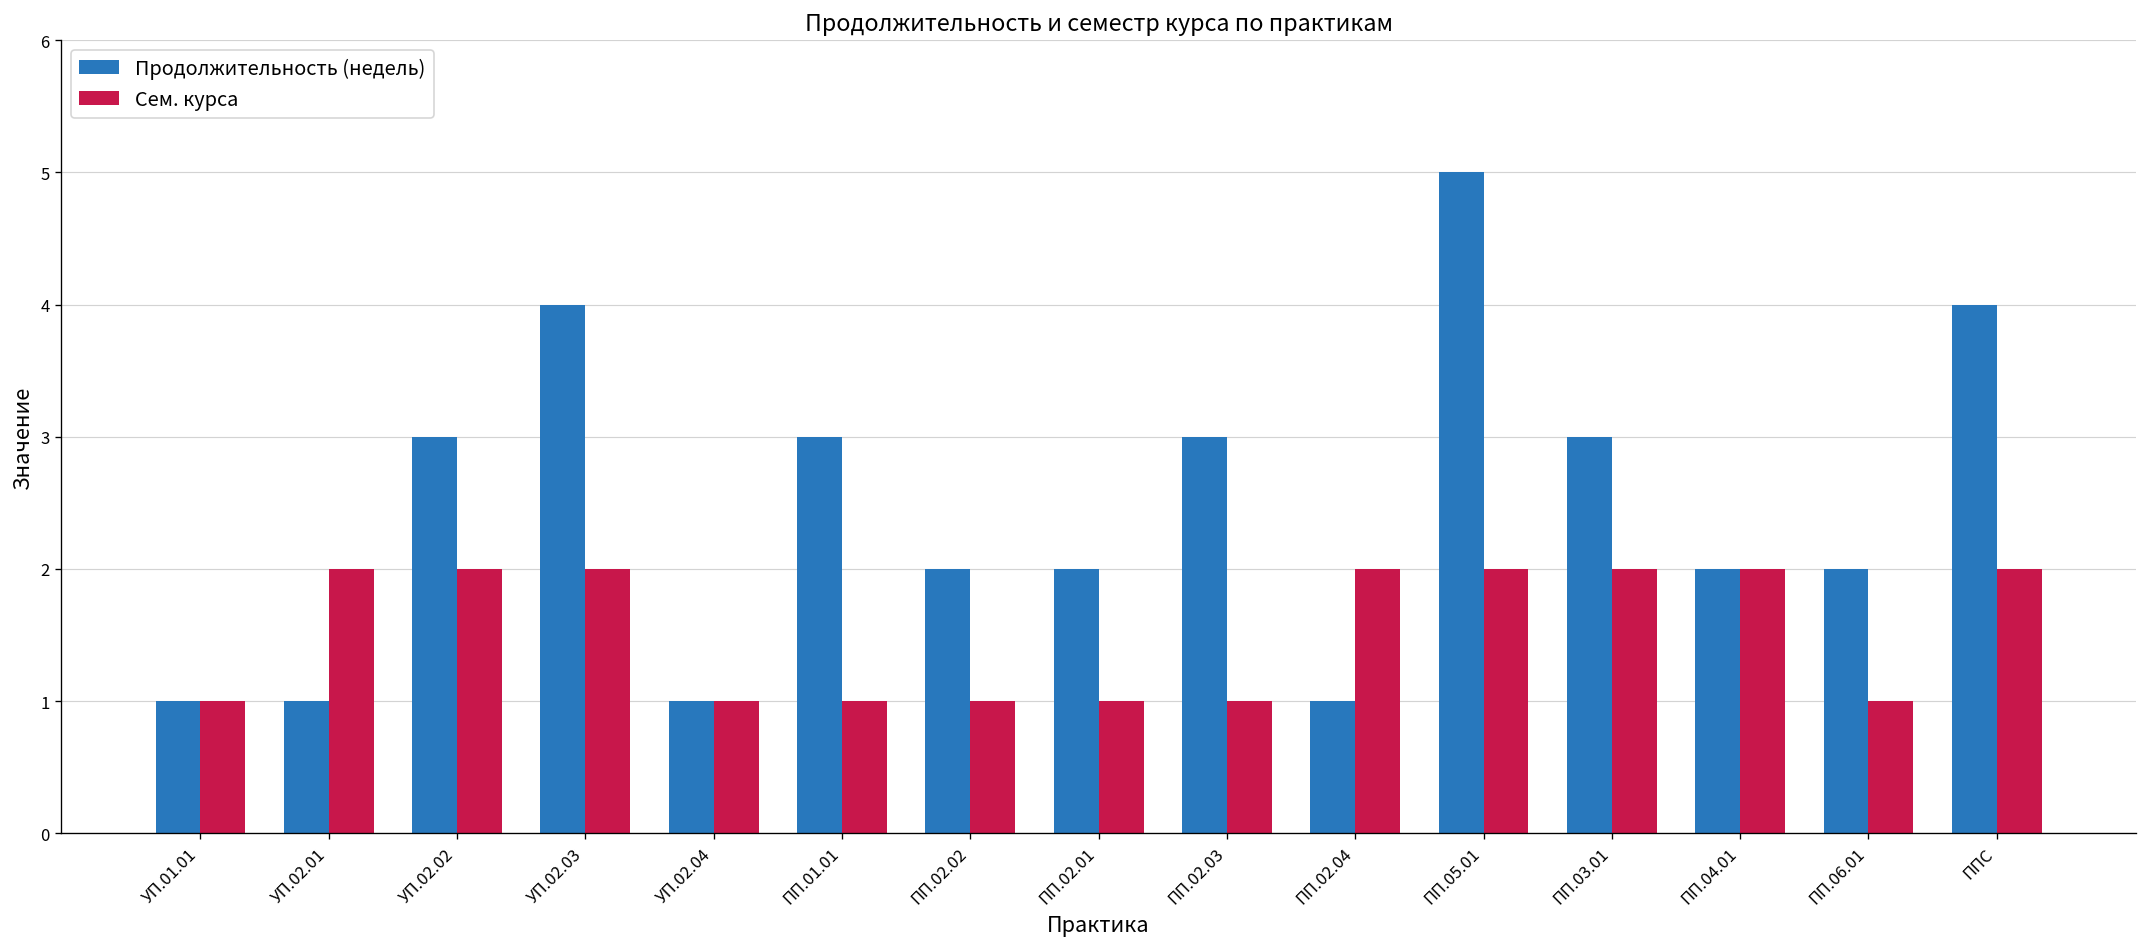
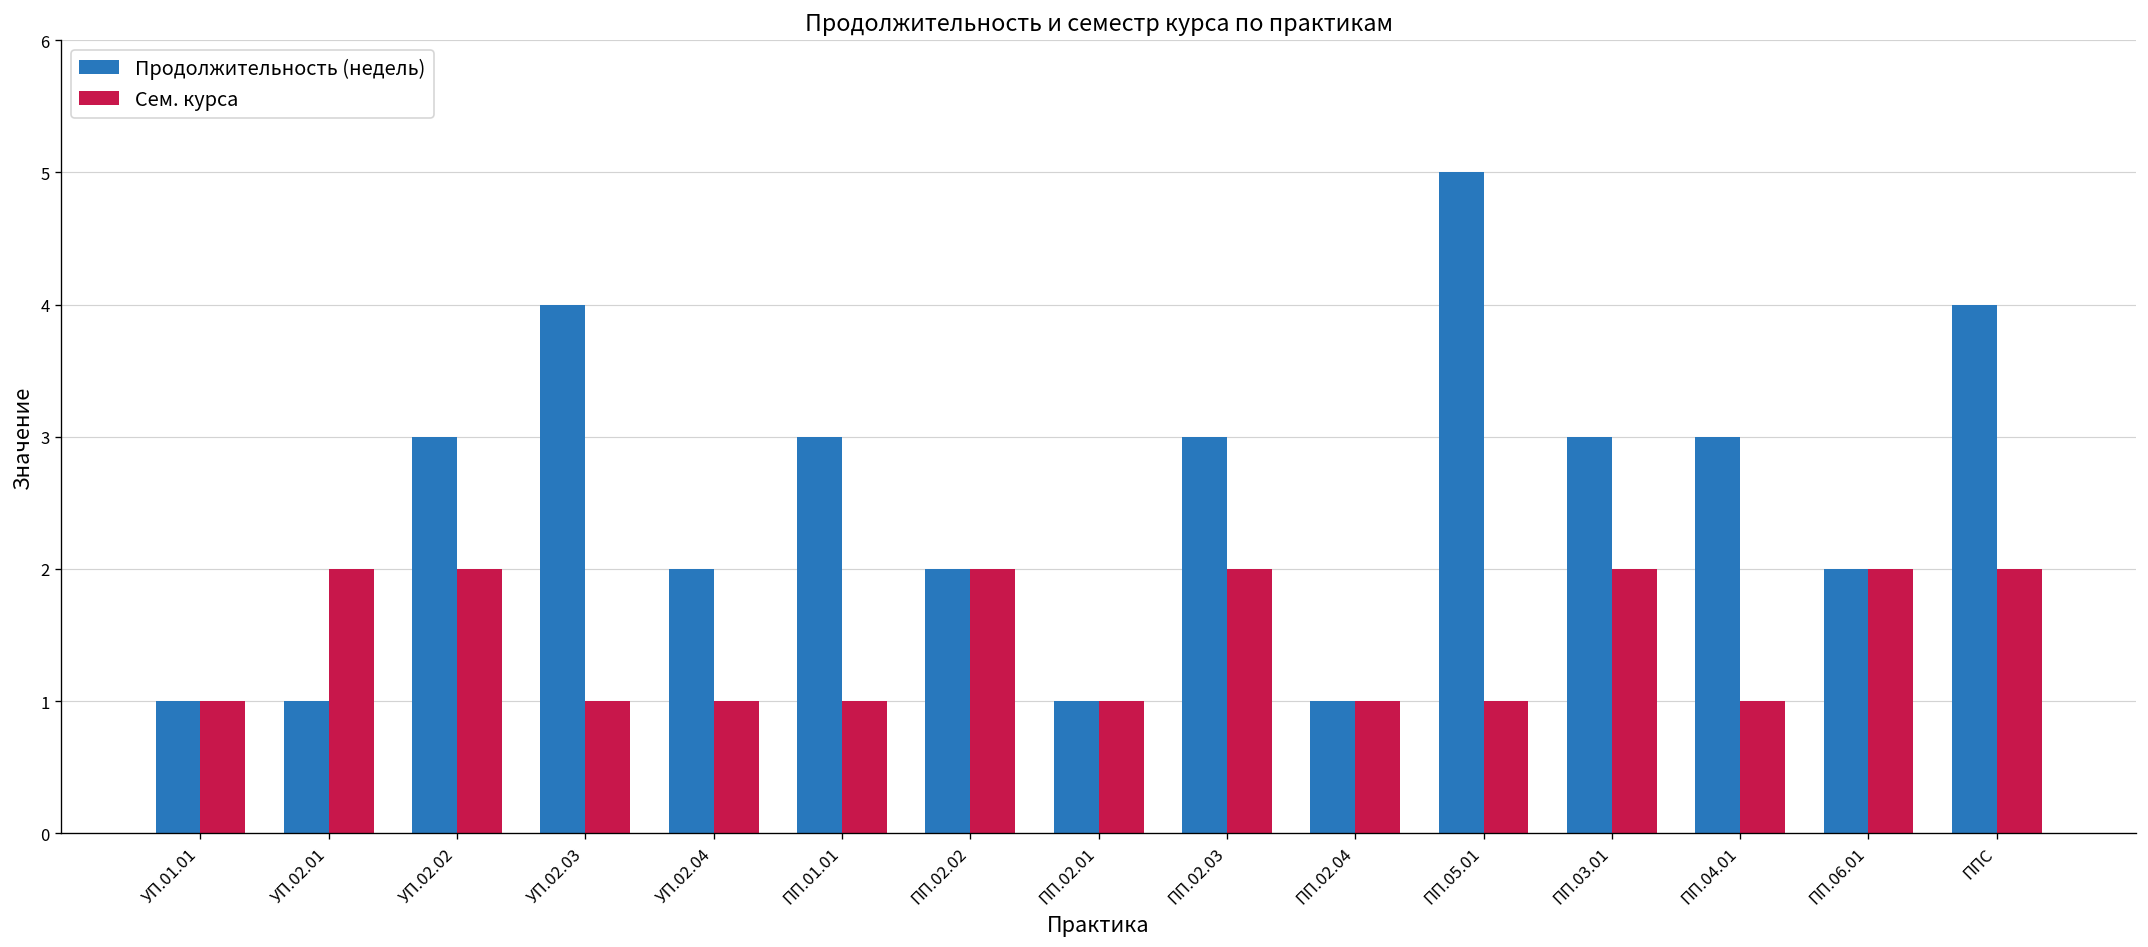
Сем. курса, УП.02.03: 2 -> 1
Продолжительность (недель), УП.02.04: 1 -> 2
Сем. курса, ПП.02.02: 1 -> 2
Продолжительность (недель), ПП.02.01: 2 -> 1
Сем. курса, ПП.02.03: 1 -> 2
Сем. курса, ПП.02.04: 2 -> 1
Сем. курса, ПП.05.01: 2 -> 1
Продолжительность (недель), ПП.04.01: 2 -> 3
Сем. курса, ПП.04.01: 2 -> 1
Сем. курса, ПП.06.01: 1 -> 2
